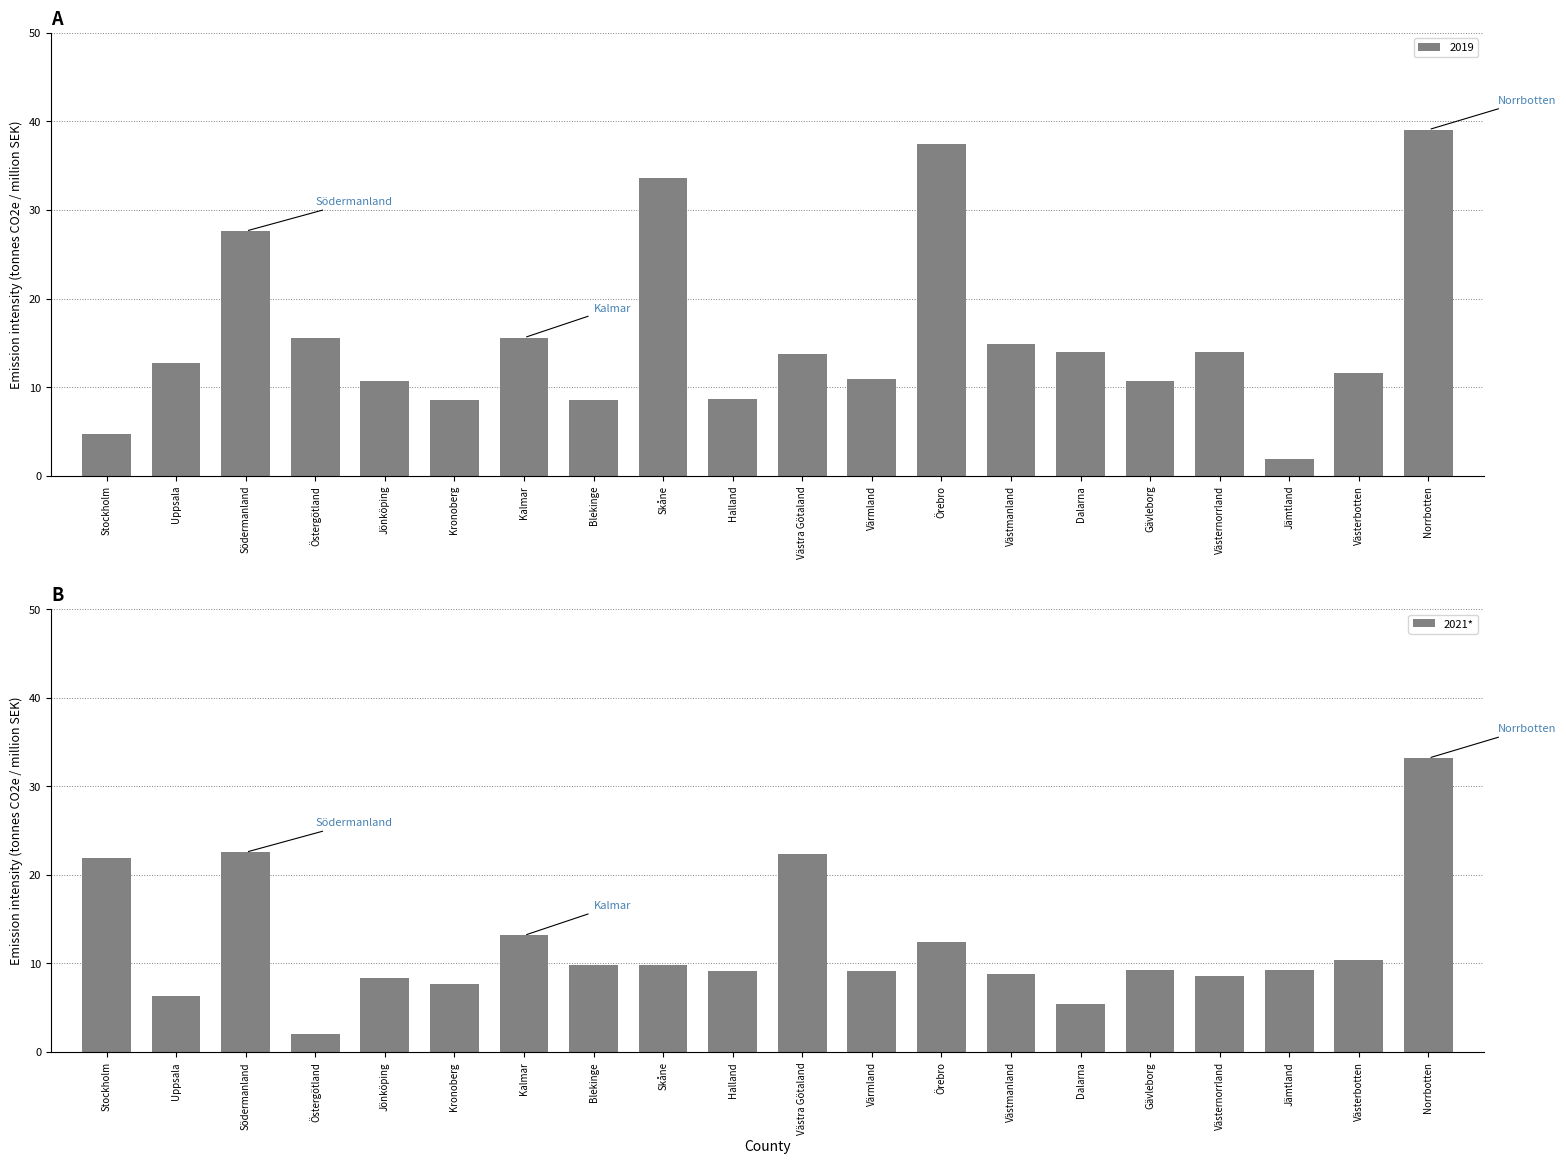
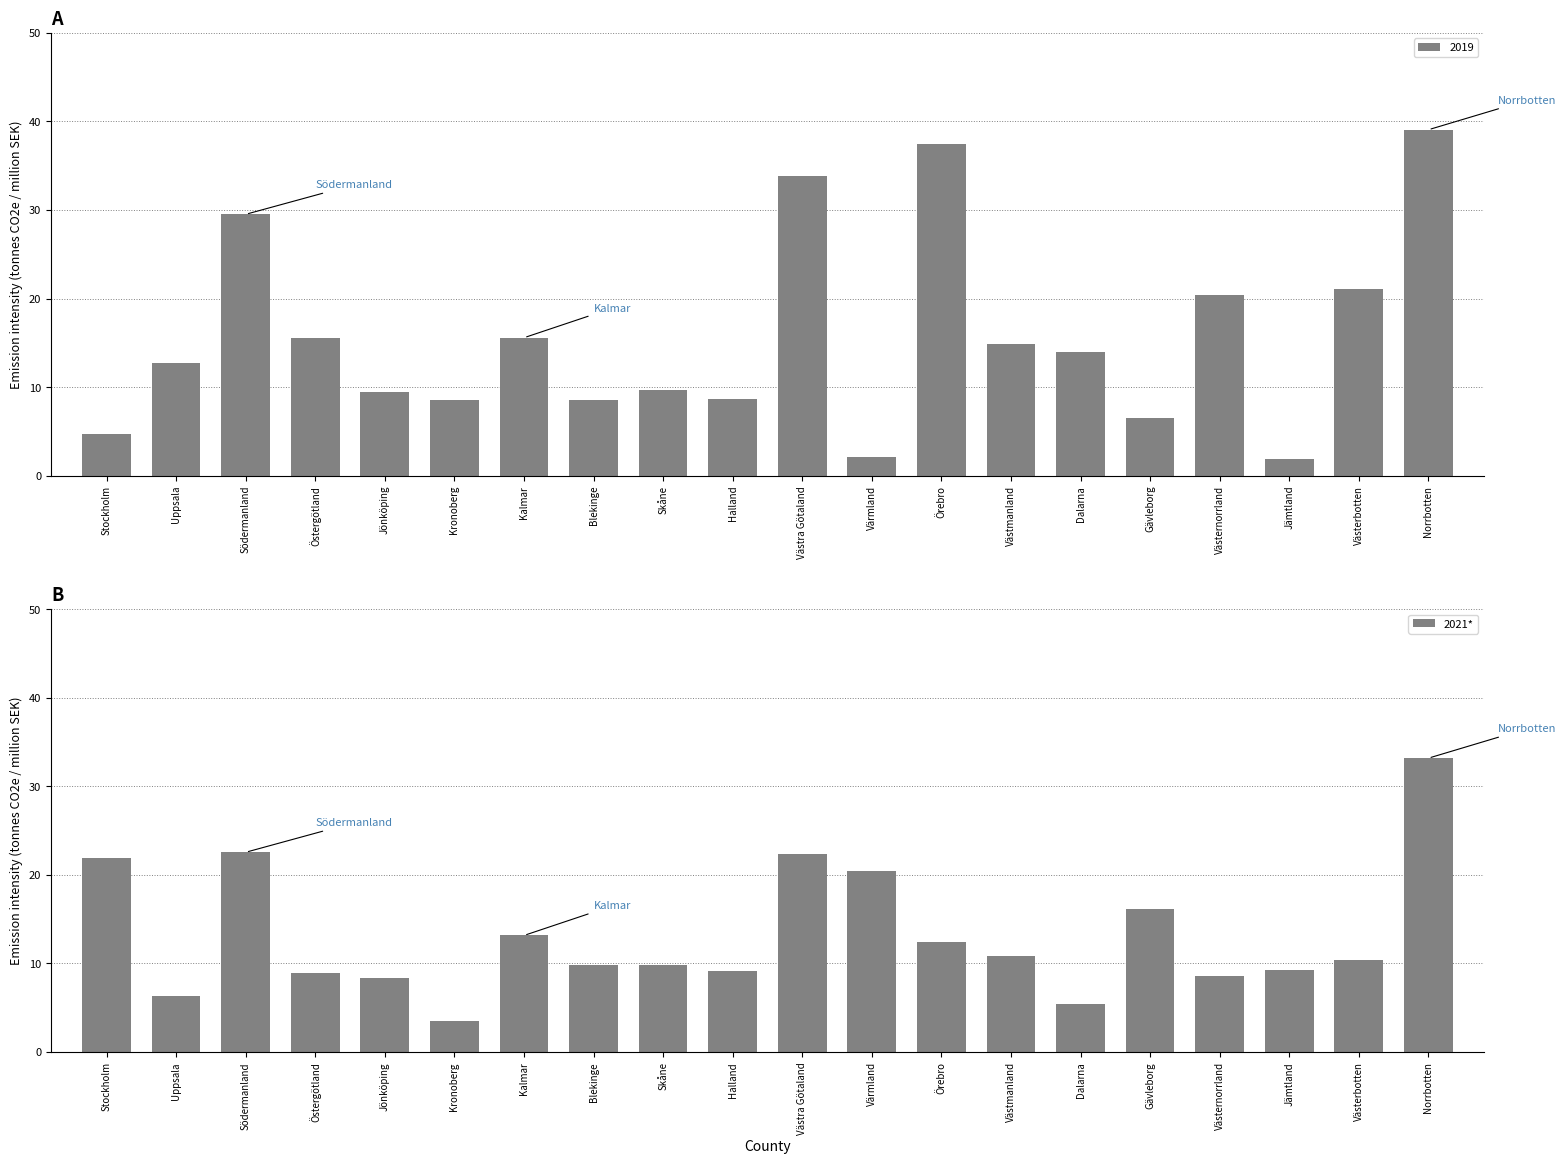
A, Södermanland: 28 -> 30
A, Jönköping: 11 -> 9
A, Skåne: 34 -> 10
A, Västra Götaland: 14 -> 34
A, Värmland: 11 -> 2
A, Gävleborg: 11 -> 7
A, Västernorrland: 14 -> 20
A, Västerbotten: 12 -> 21
B, Östergötland: 2 -> 9
B, Kronoberg: 8 -> 4
B, Värmland: 9 -> 20
B, Västmanland: 9 -> 11
B, Gävleborg: 9 -> 16
